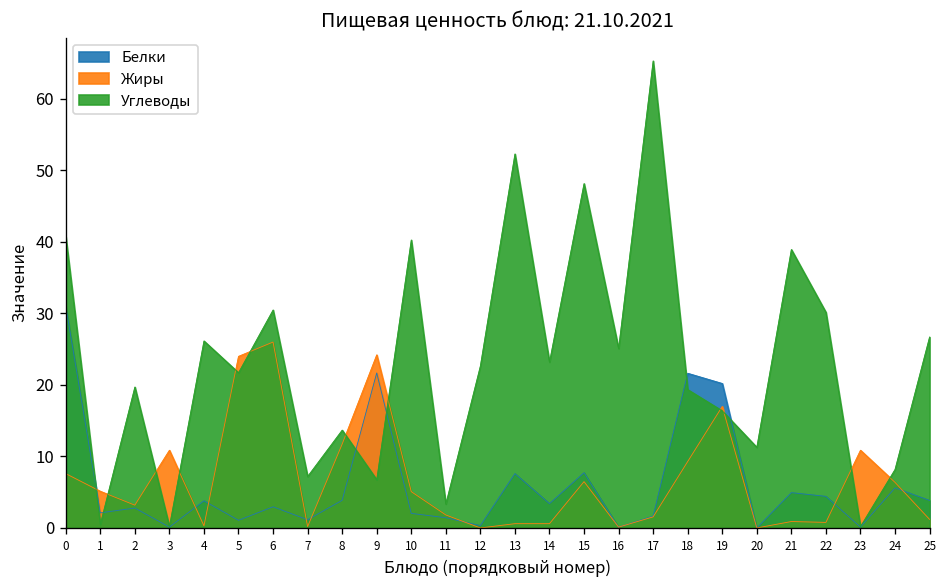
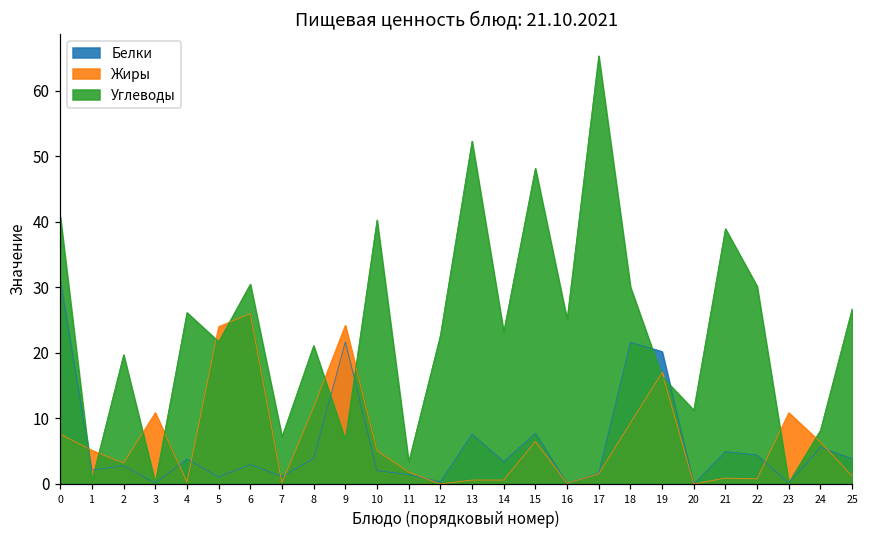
Углеводы, 8: 14 -> 21
Углеводы, 18: 19 -> 30
